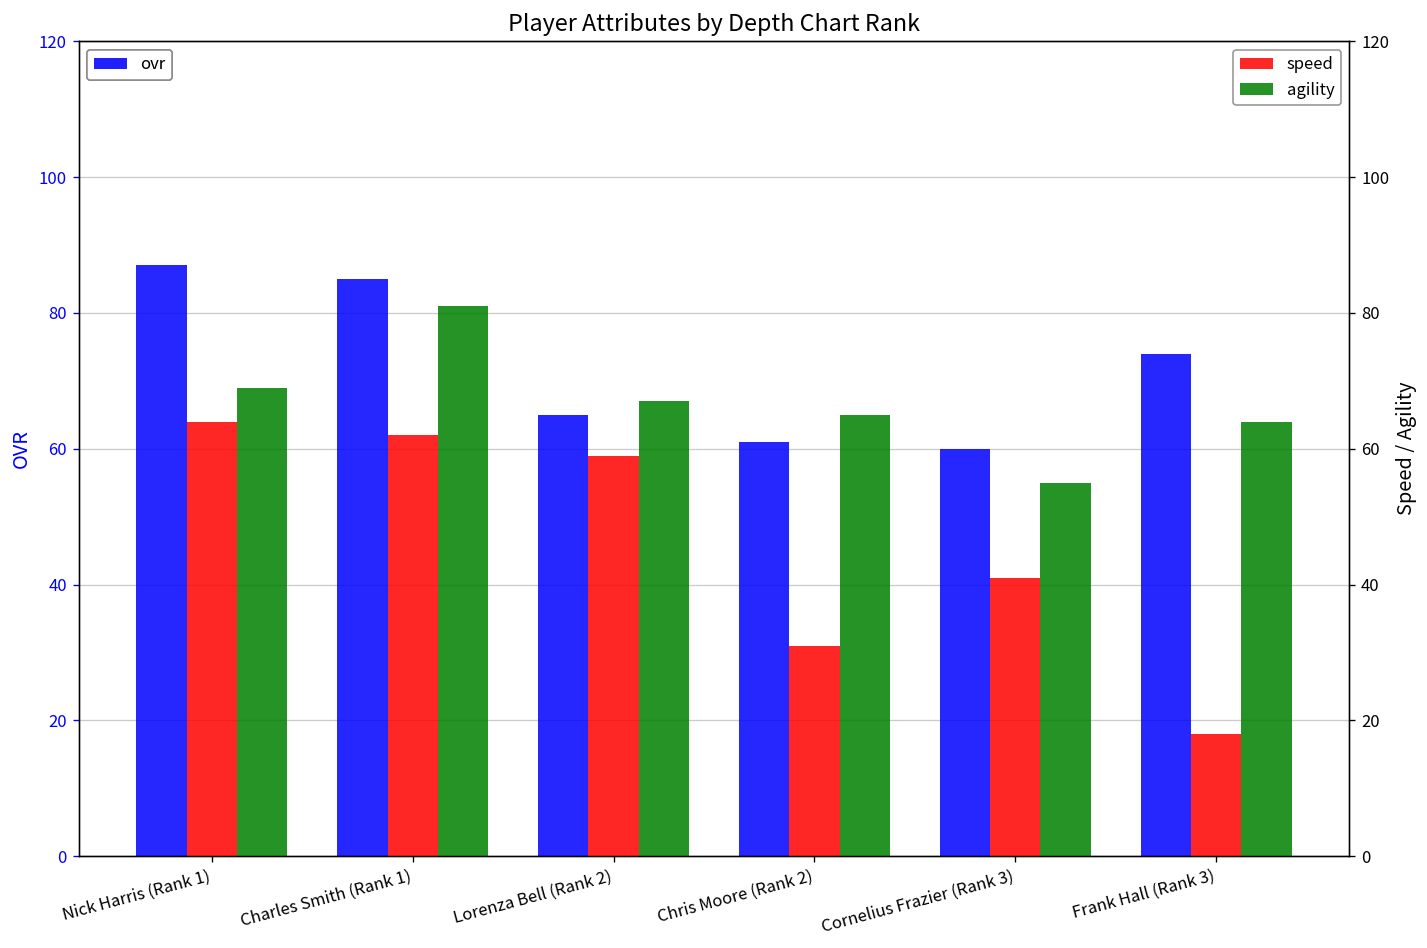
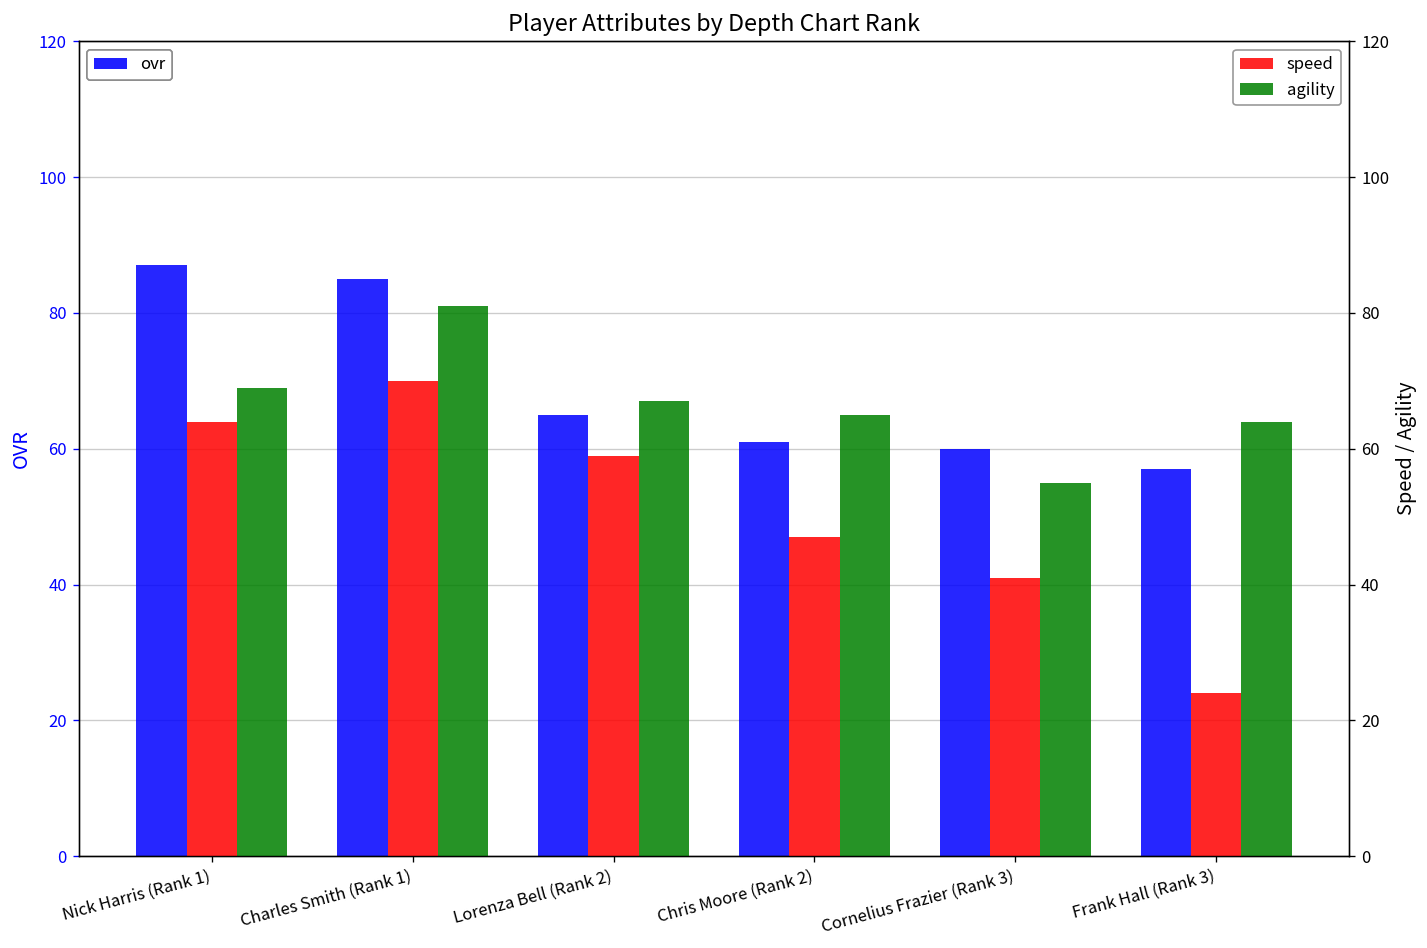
ovr, Frank Hall (Rank 3): 74 -> 57
speed, Charles Smith (Rank 1): 62 -> 70
speed, Chris Moore (Rank 2): 31 -> 47
speed, Frank Hall (Rank 3): 18 -> 24
